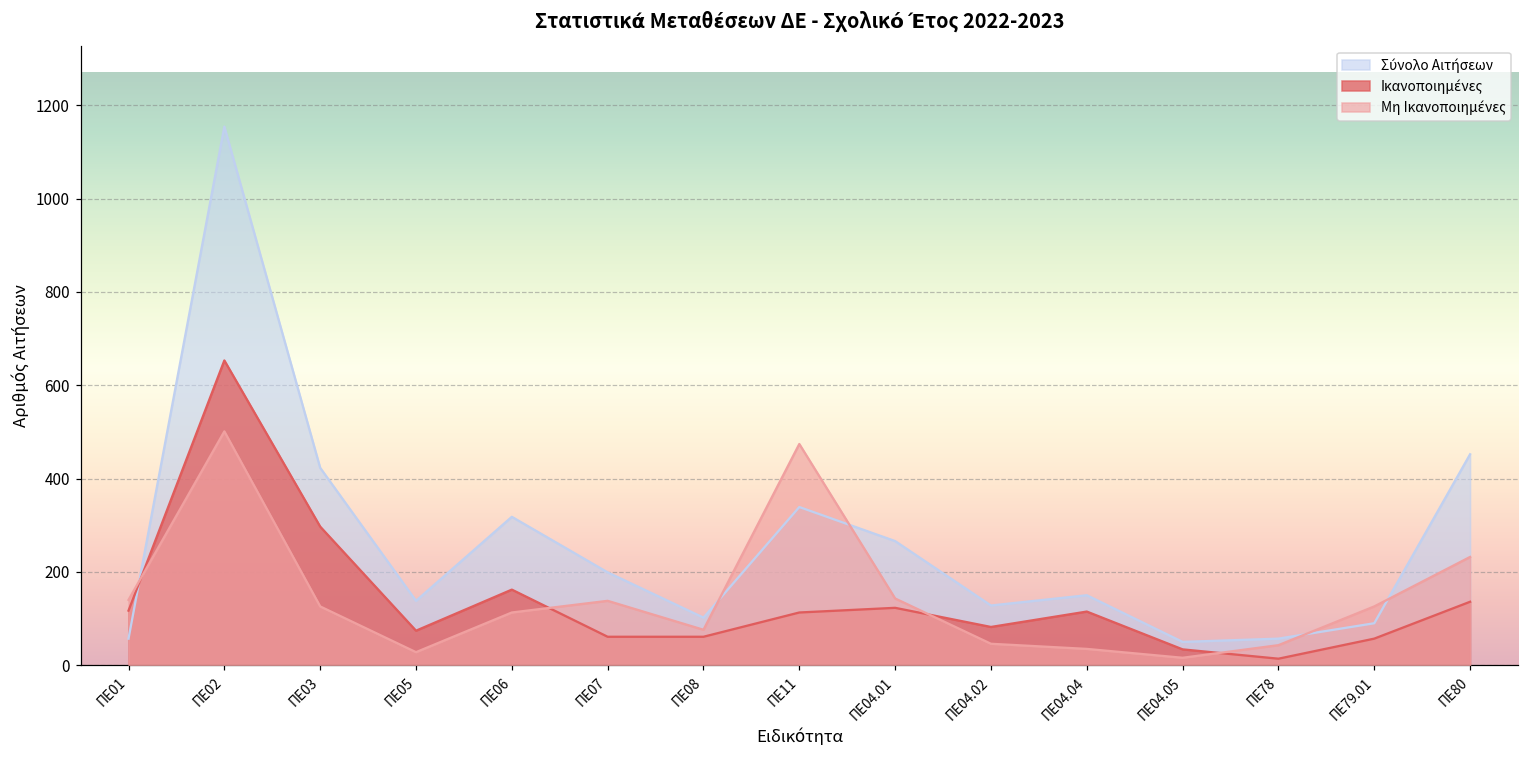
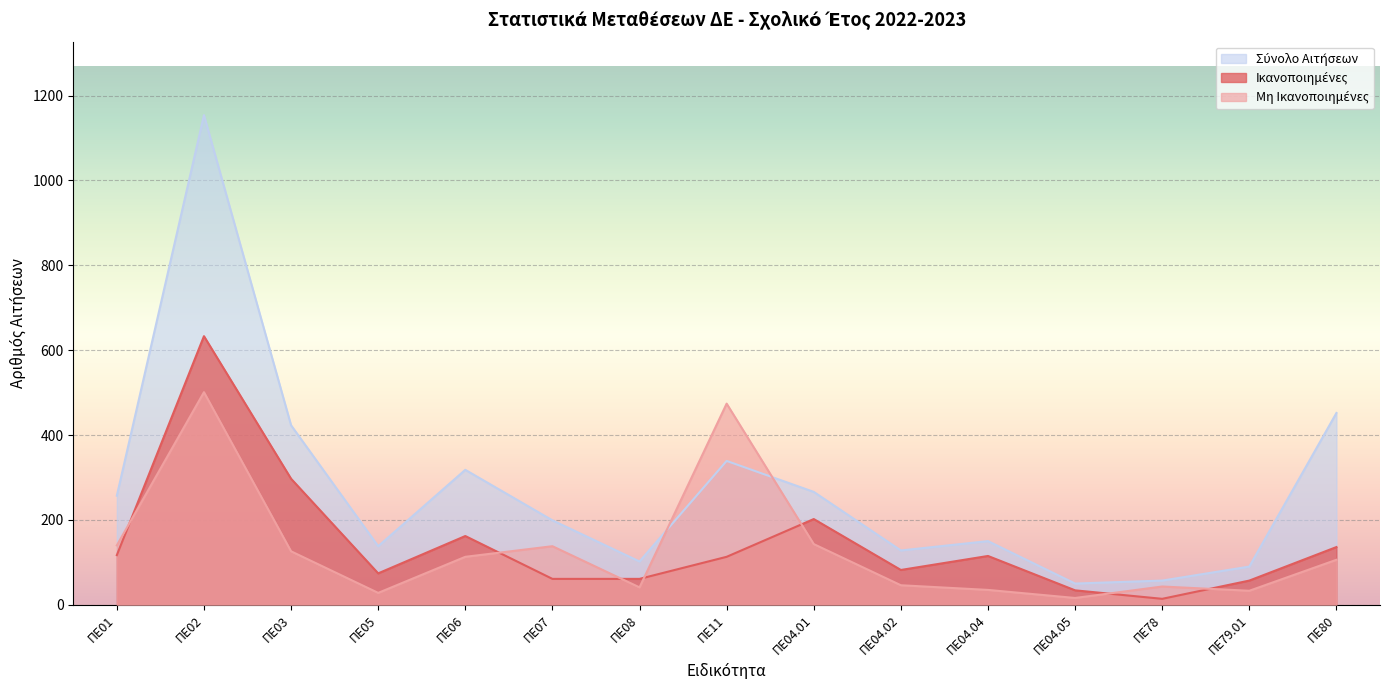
Σύνολο Αιτήσεων, ΠΕ01: 60 -> 260
Ικανοποιημένες, ΠΕ02: 650 -> 630
Μη Ικανοποιημένες, ΠΕ08: 80 -> 40
Ικανοποιημένες, ΠΕ04.01: 120 -> 200
Μη Ικανοποιημένες, ΠΕ79.01: 130 -> 30
Μη Ικανοποιημένες, ΠΕ80: 230 -> 110
